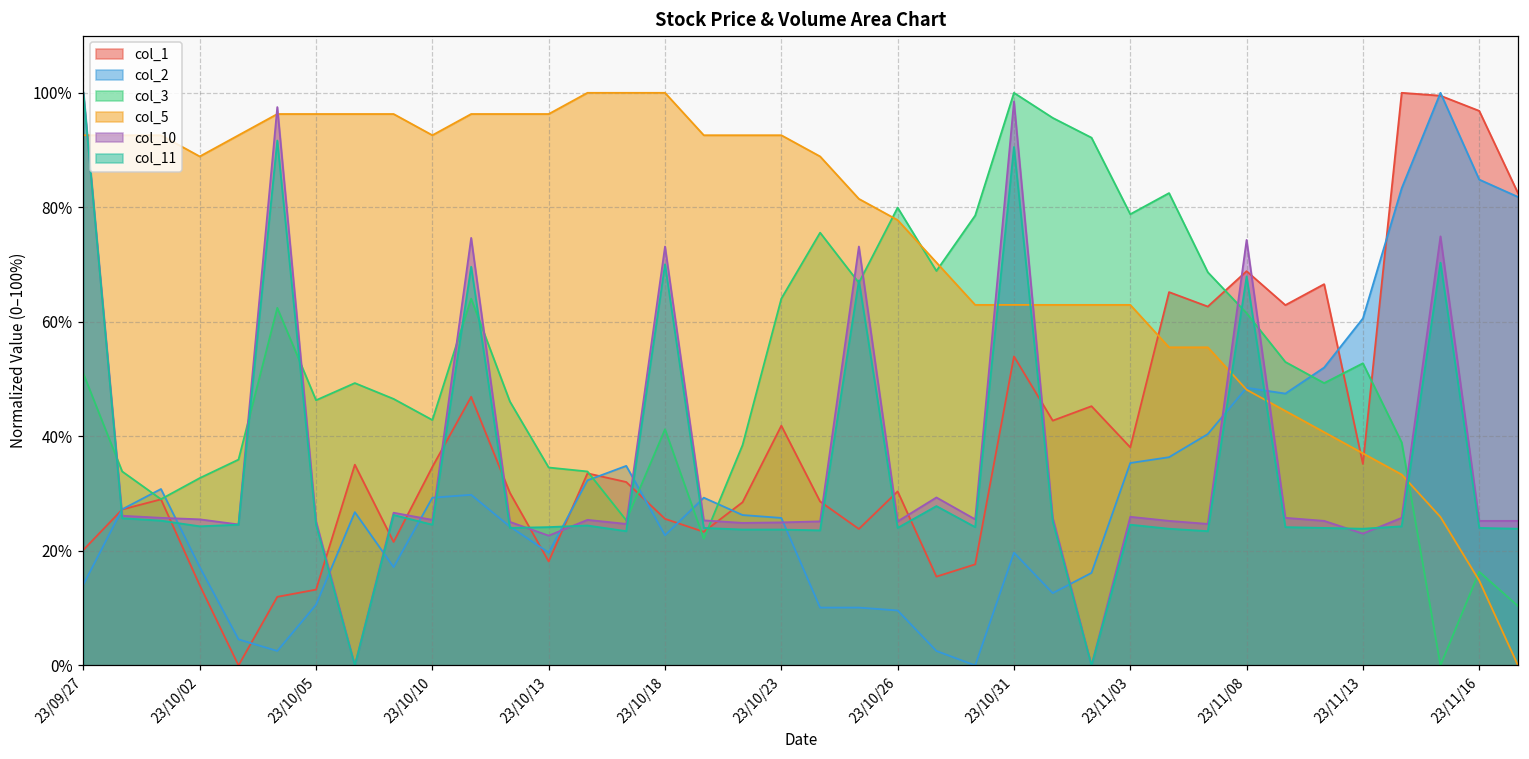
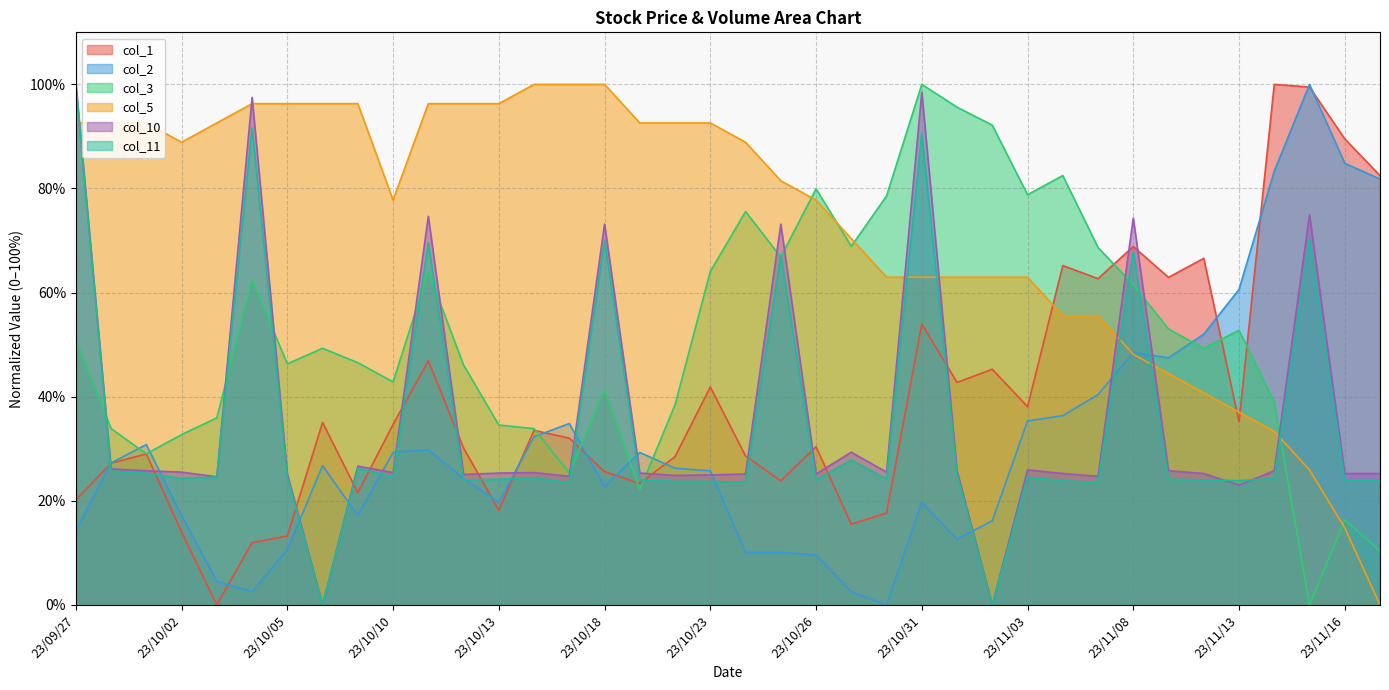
col_5, 23/10/10: 93% -> 78%
col_10, 23/10/13: 23% -> 25%
col_1, 23/11/16: 97% -> 90%
